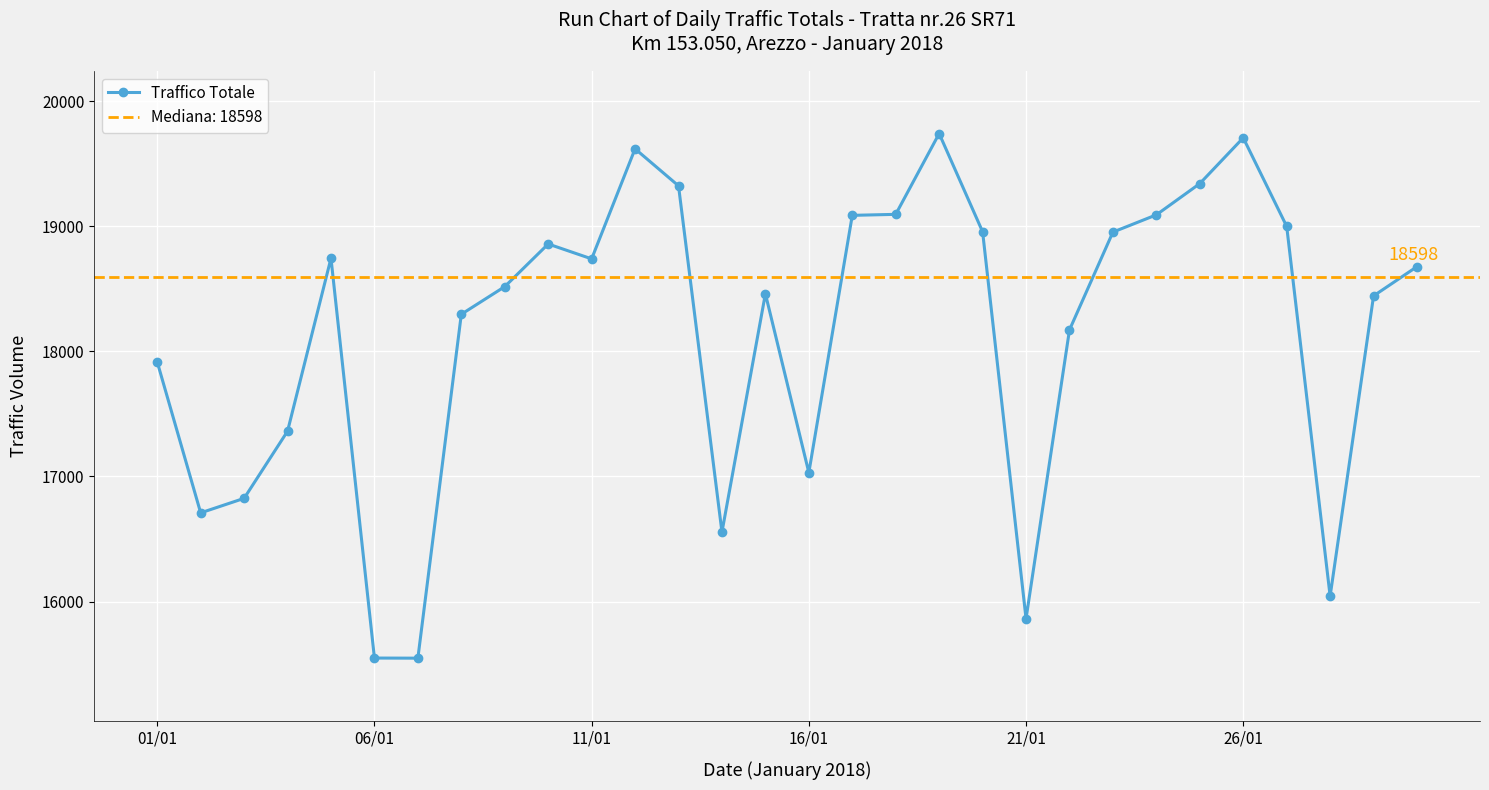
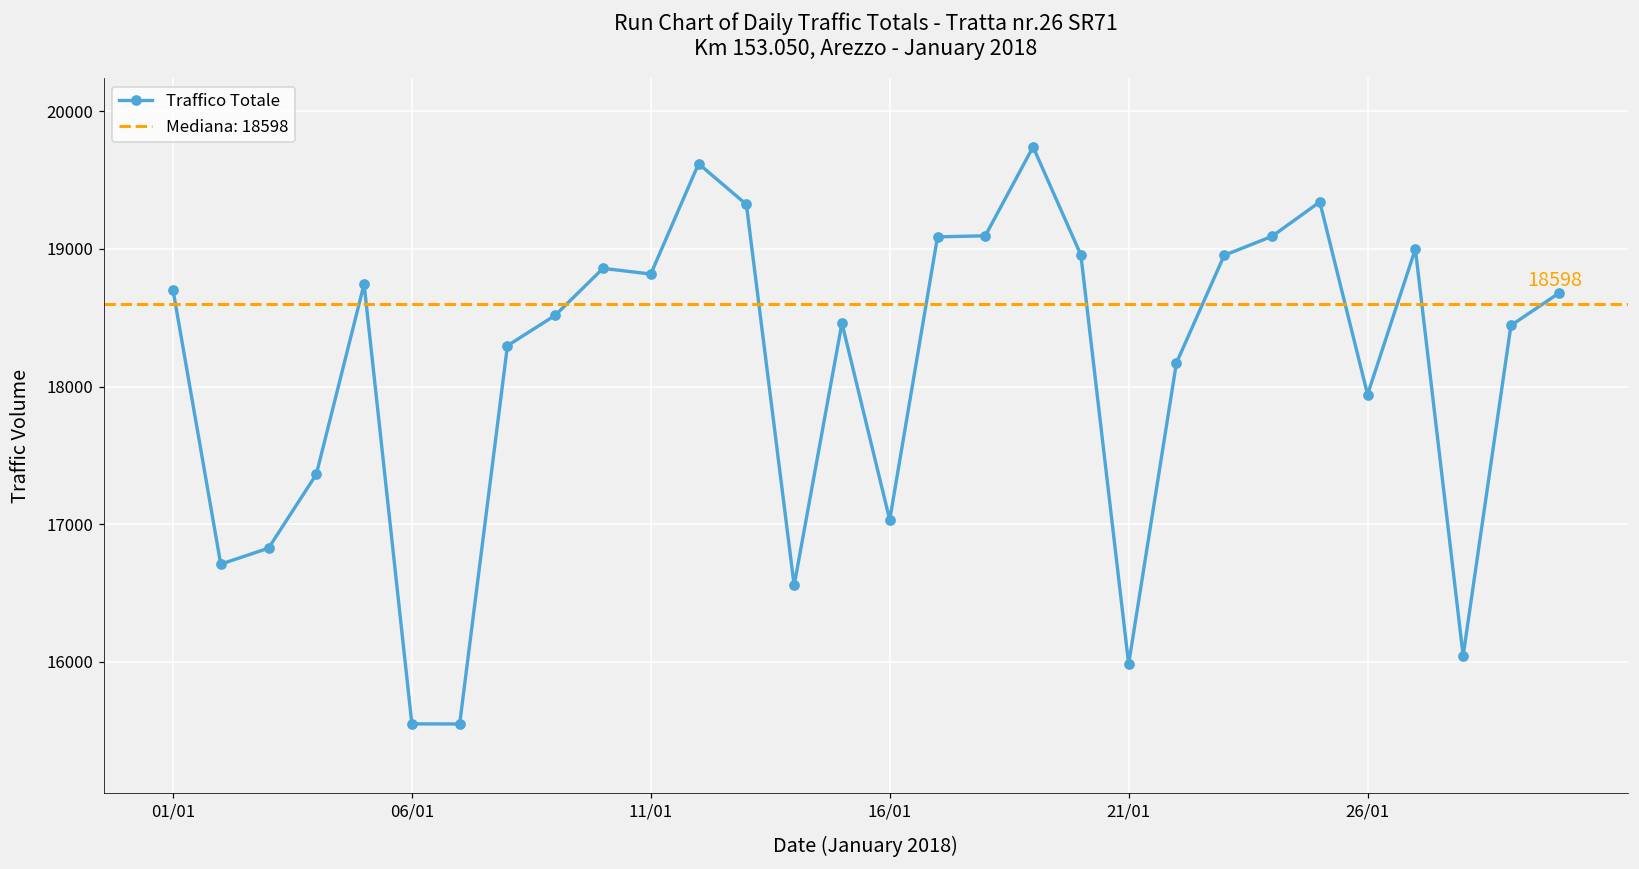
01/01: 17920 -> 18710
11/01: 18740 -> 18820
21/01: 15860 -> 15980
26/01: 19710 -> 17940
